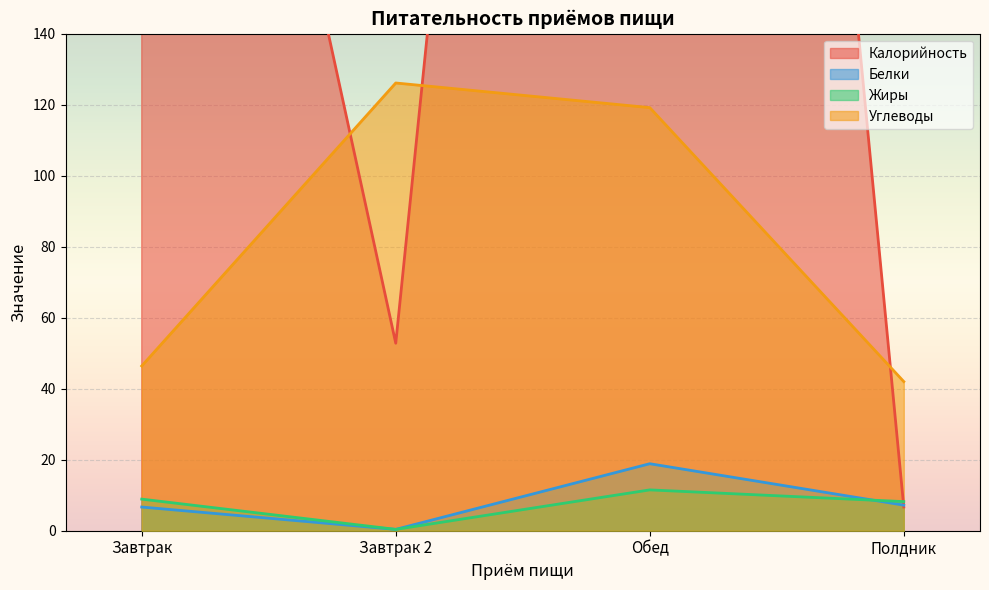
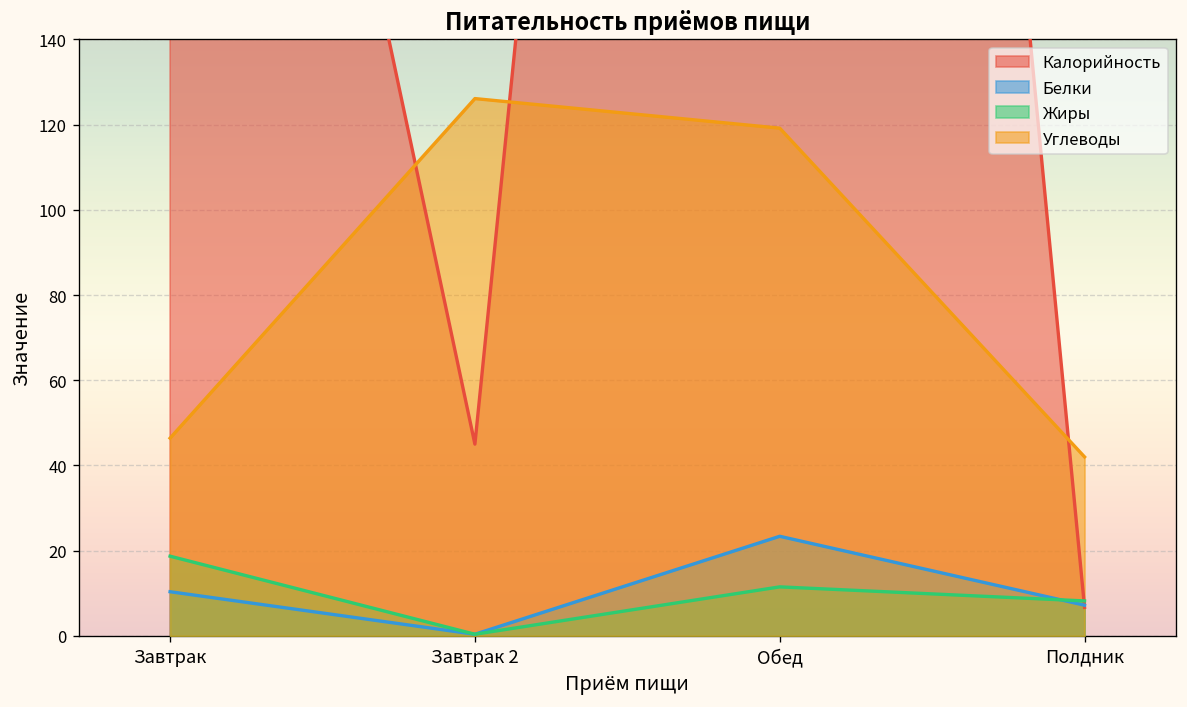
Белки, Завтрак: 7 -> 10
Жиры, Завтрак: 9 -> 19
Калорийность, Завтрак 2: 53 -> 45
Белки, Обед: 19 -> 23
